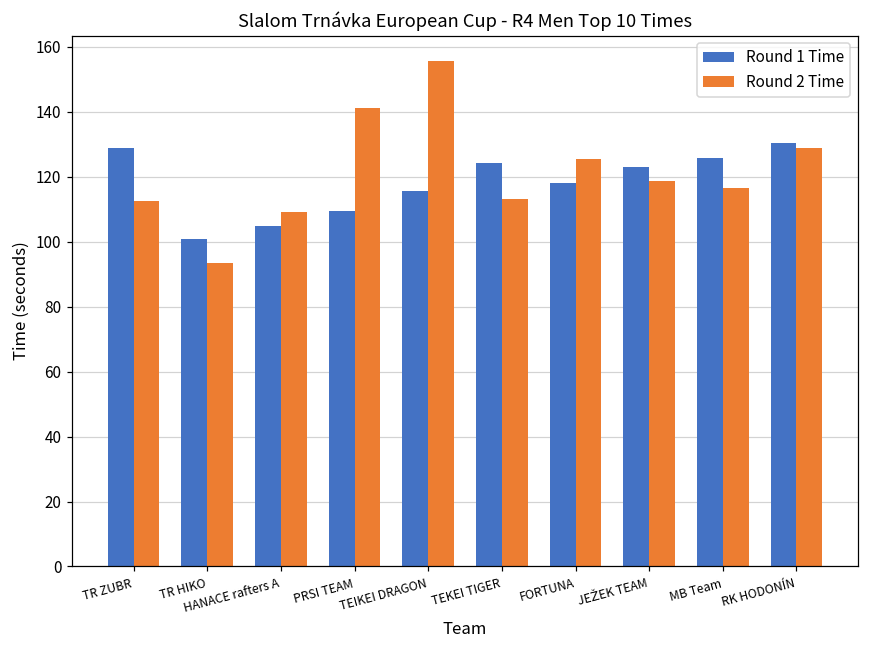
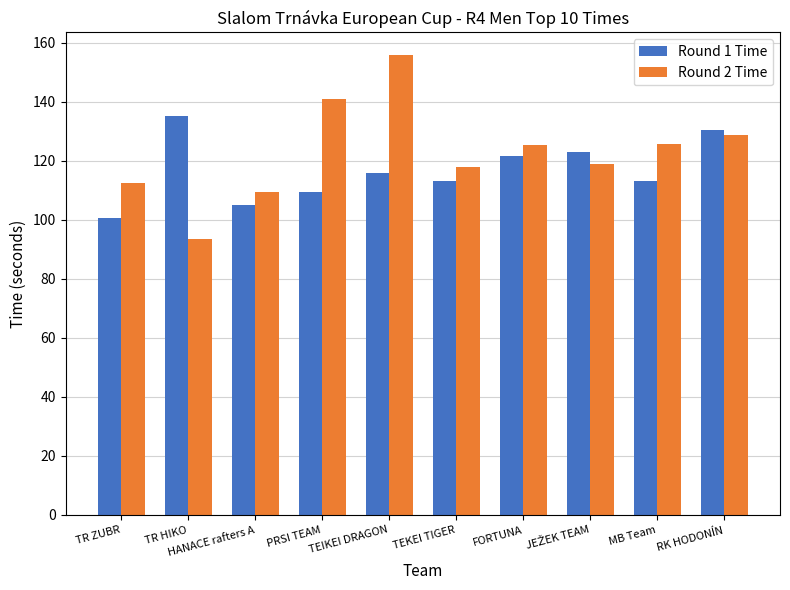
Round 1 Time, TR ZUBR: 129 -> 101
Round 1 Time, TR HIKO: 101 -> 135
Round 1 Time, TEKEI TIGER: 124 -> 113
Round 2 Time, TEKEI TIGER: 113 -> 118
Round 1 Time, FORTUNA: 118 -> 121
Round 1 Time, MB Team: 126 -> 113
Round 2 Time, MB Team: 117 -> 126
